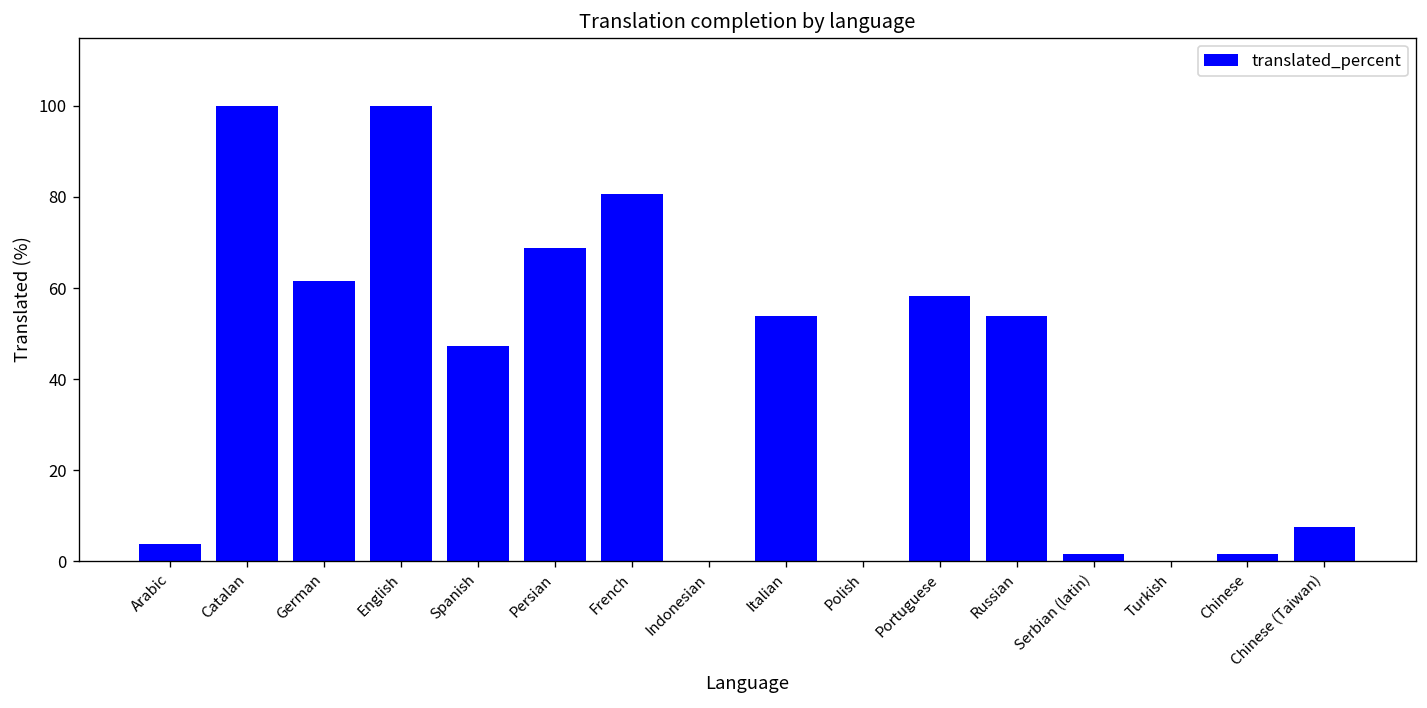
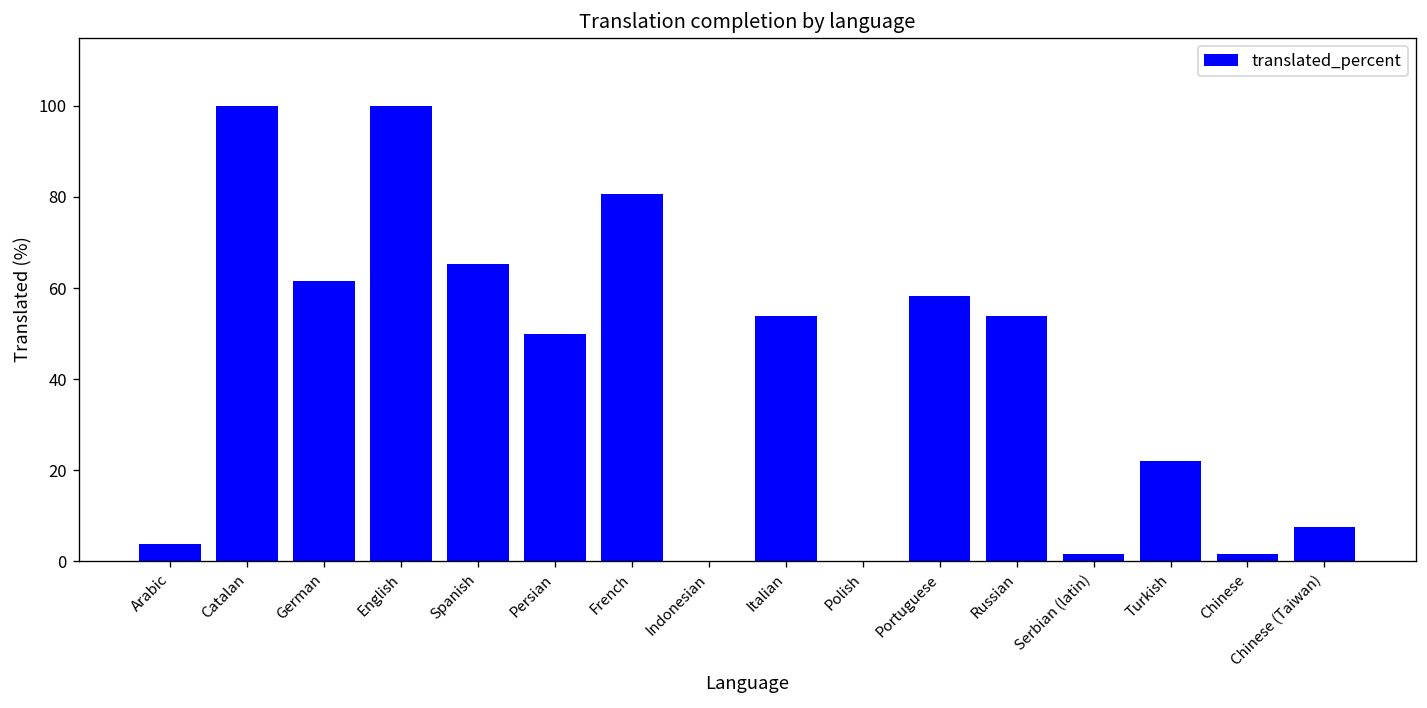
Spanish: 47 -> 65
Persian: 69 -> 50
Turkish: 0 -> 22
